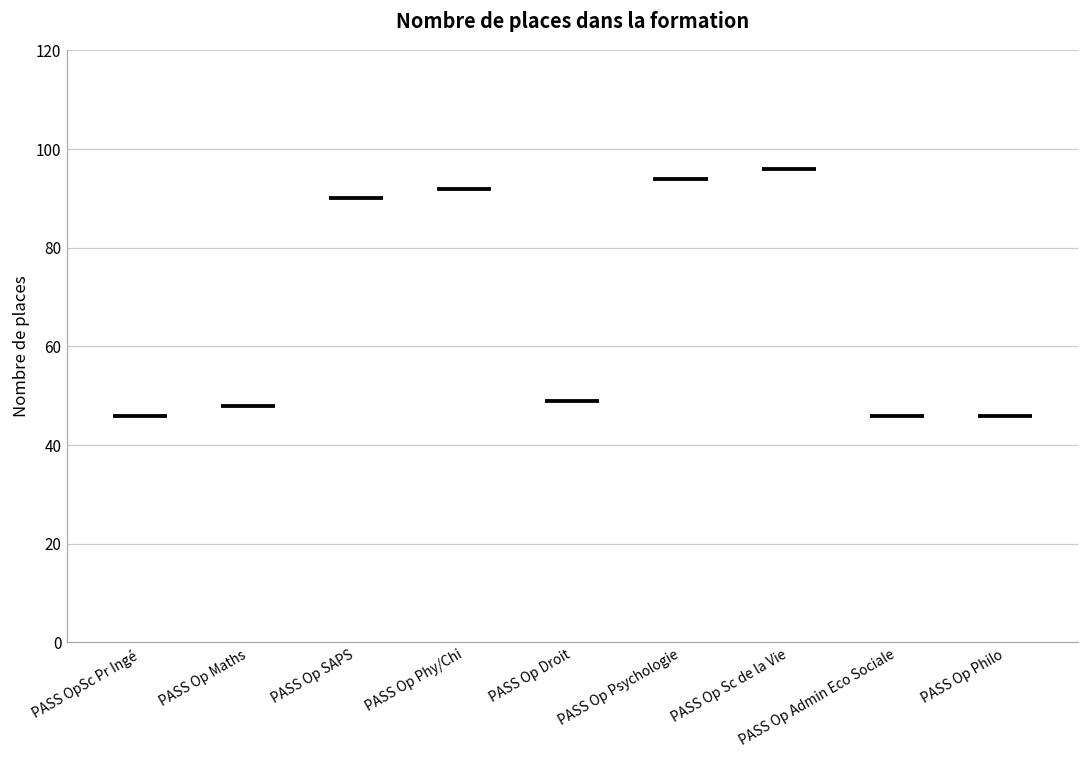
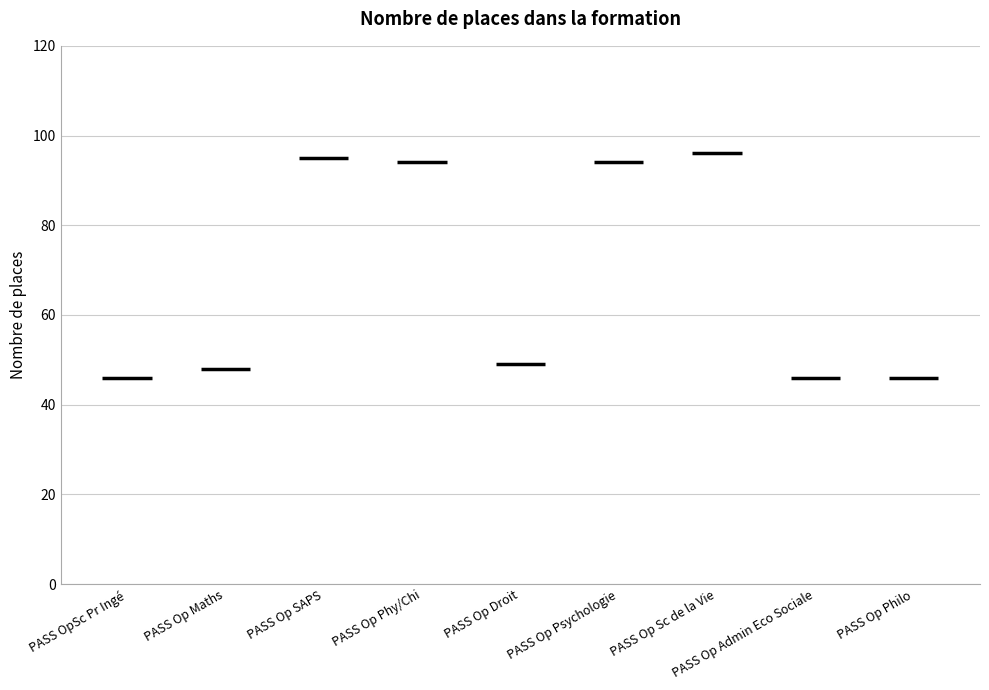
PASS Op SAPS: 90 -> 95
PASS Op Phy/Chi: 92 -> 94
